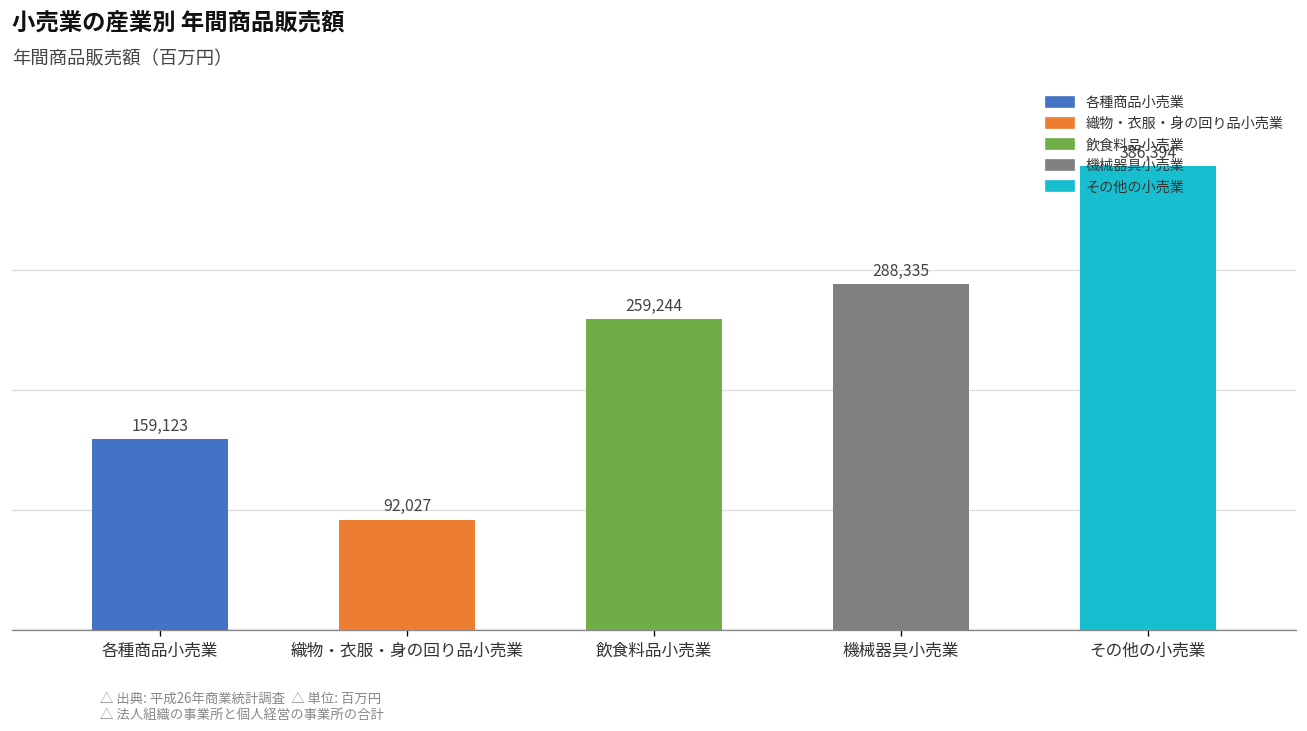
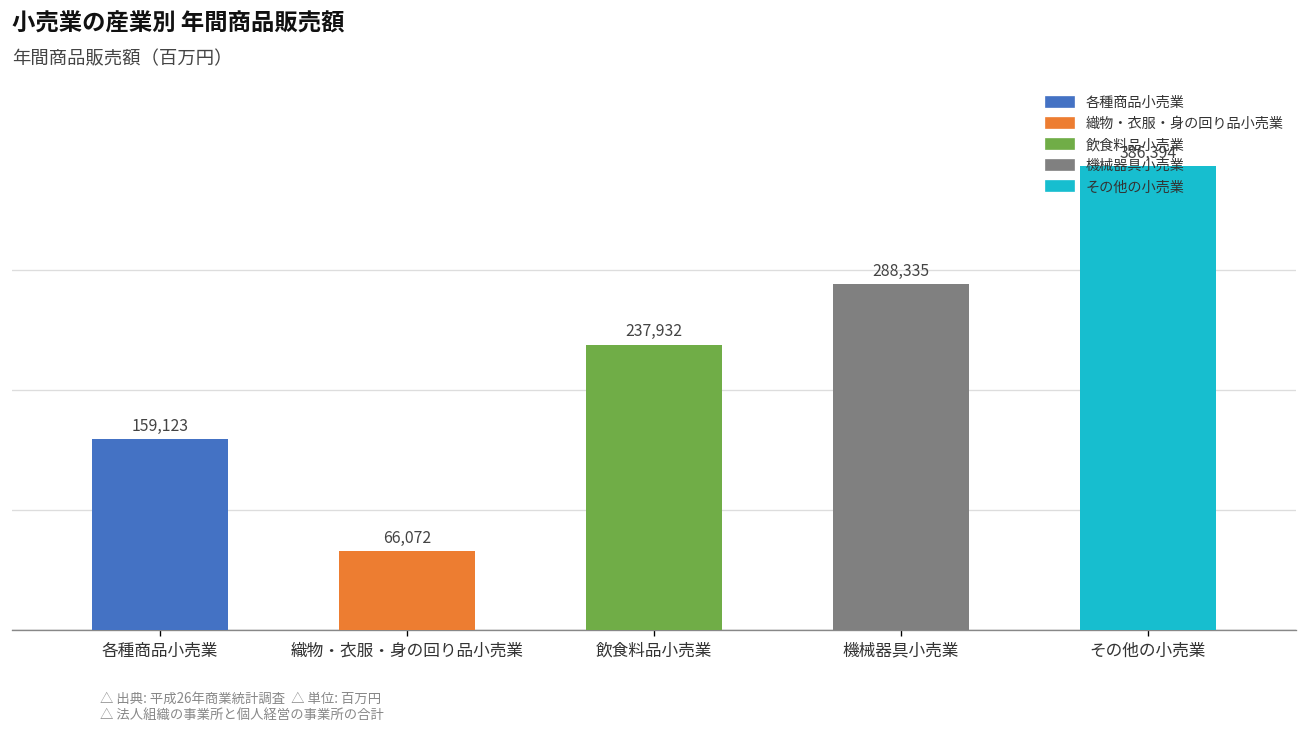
織物・衣服・身の回り品小売業: 92,027 -> 66,072
飲食料品小売業: 259,244 -> 237,932
